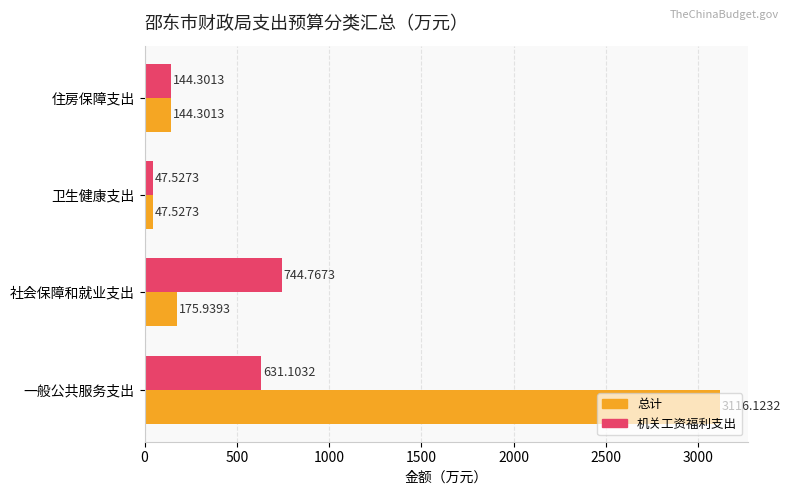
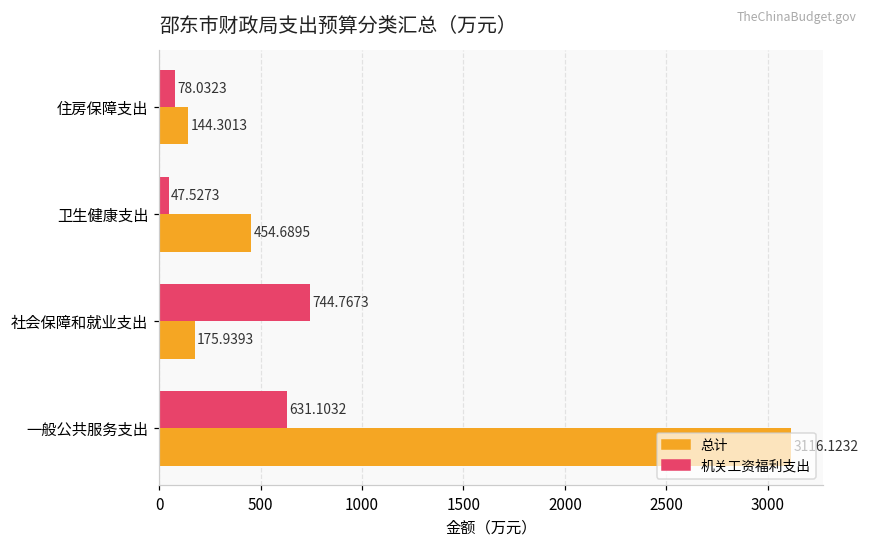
机关工资福利支出, 住房保障支出: 144.3013 -> 78.0323
总计, 卫生健康支出: 47.5273 -> 454.6895
